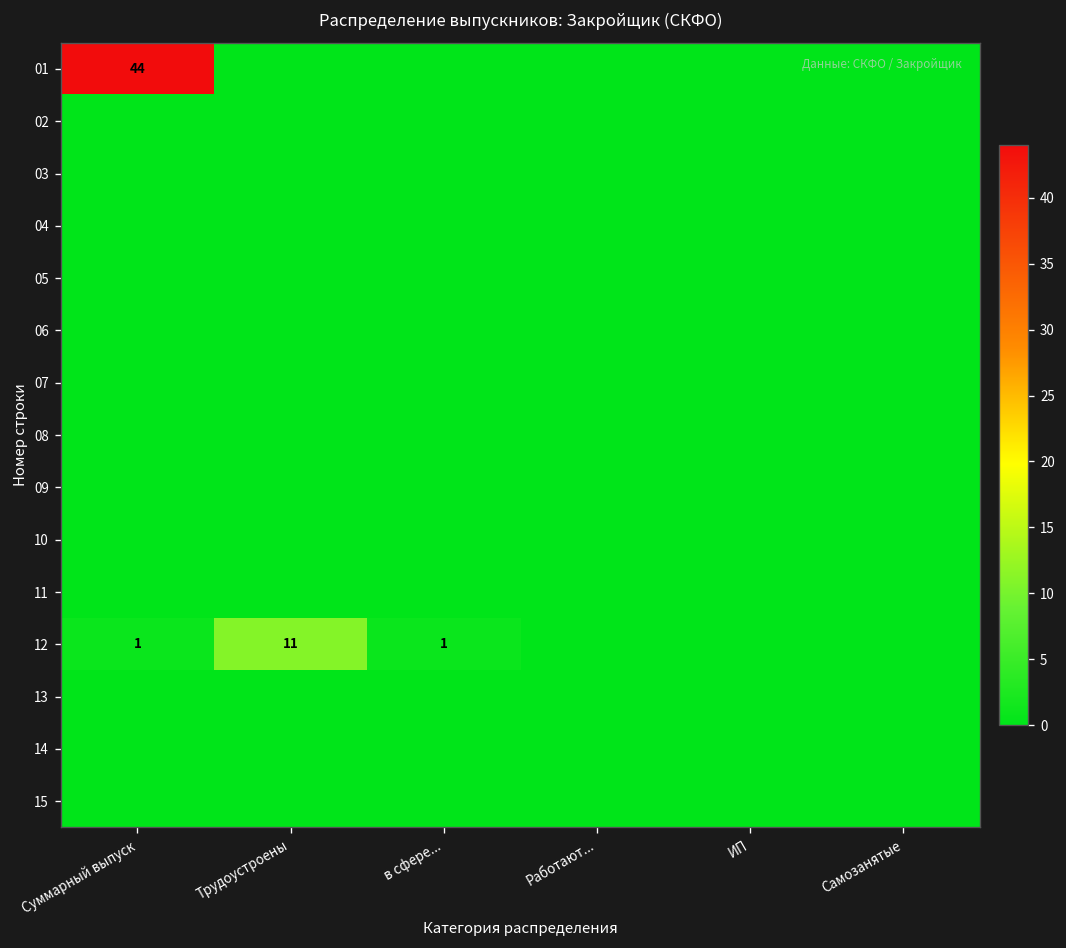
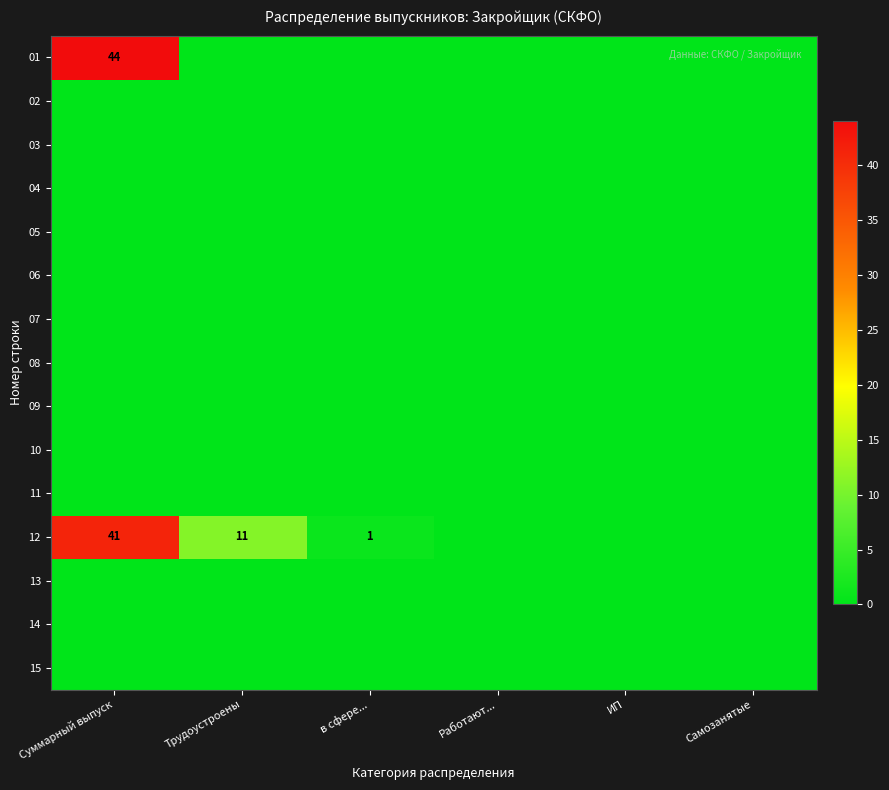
12, Суммарный выпуск: 1 -> 41
